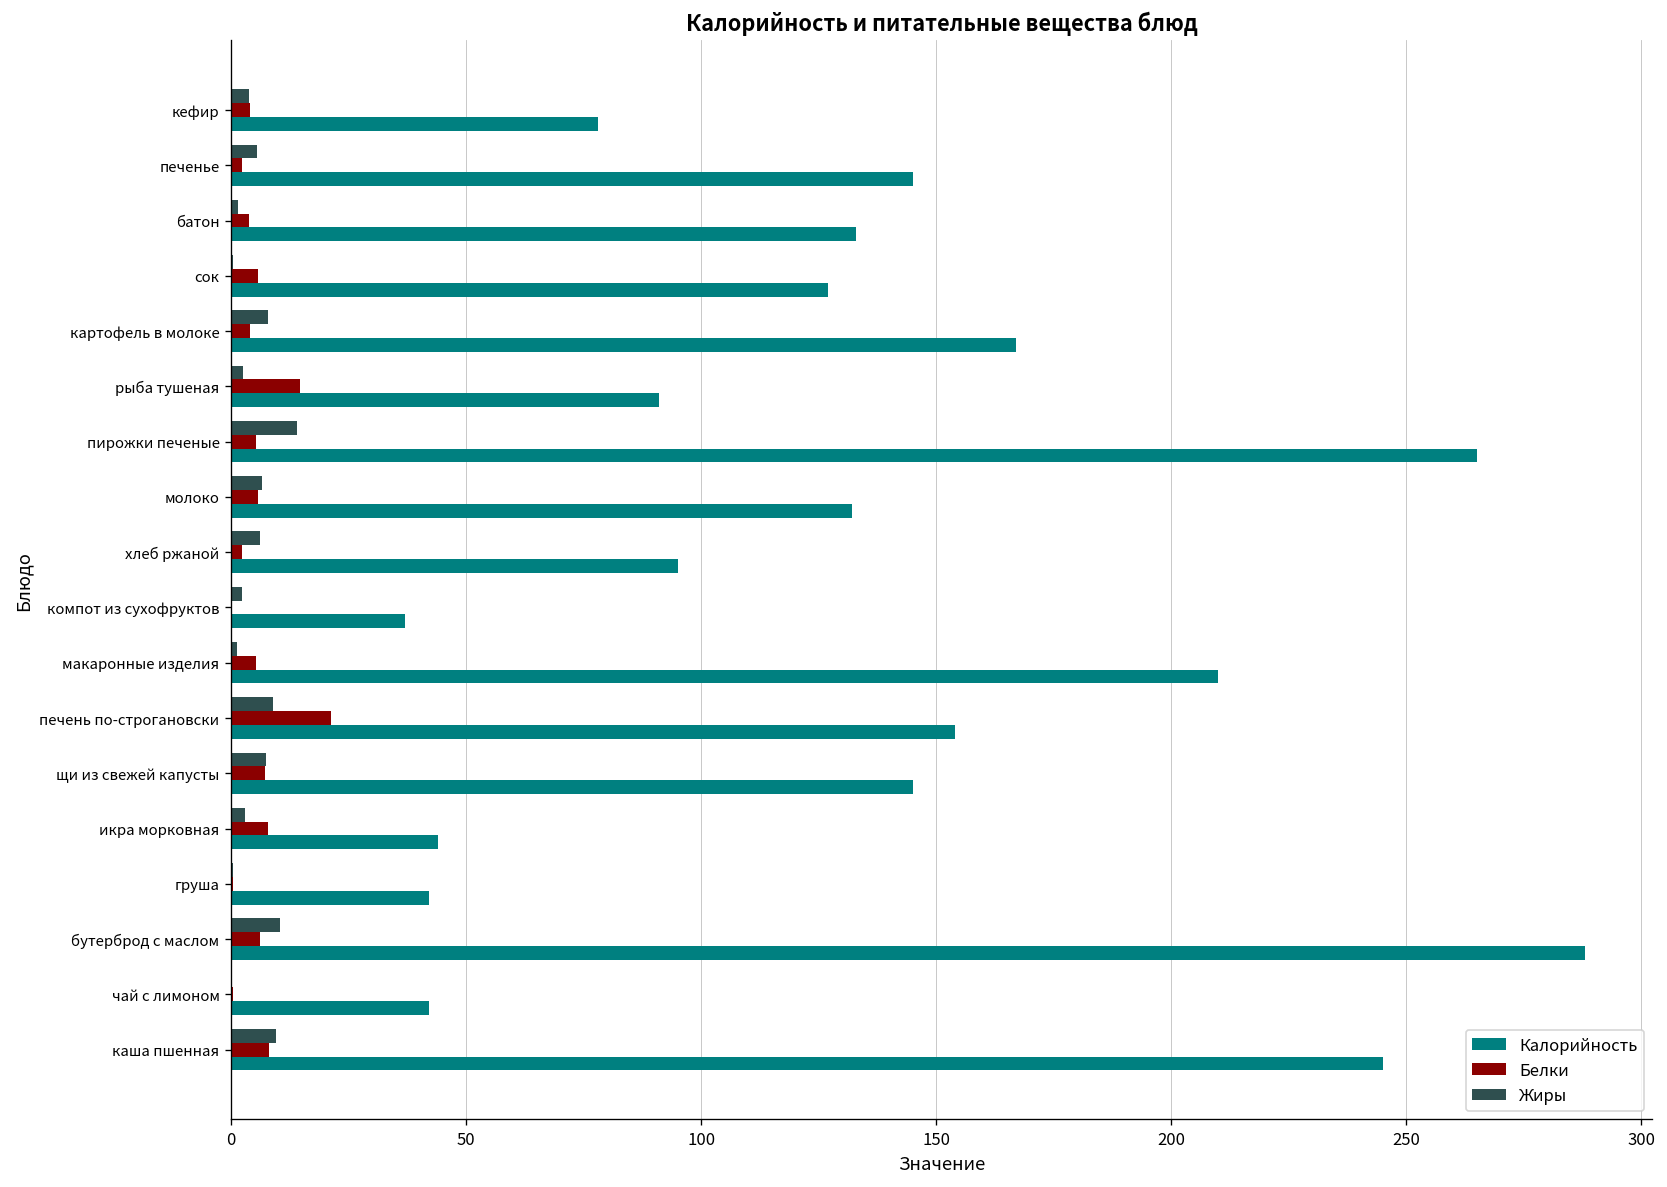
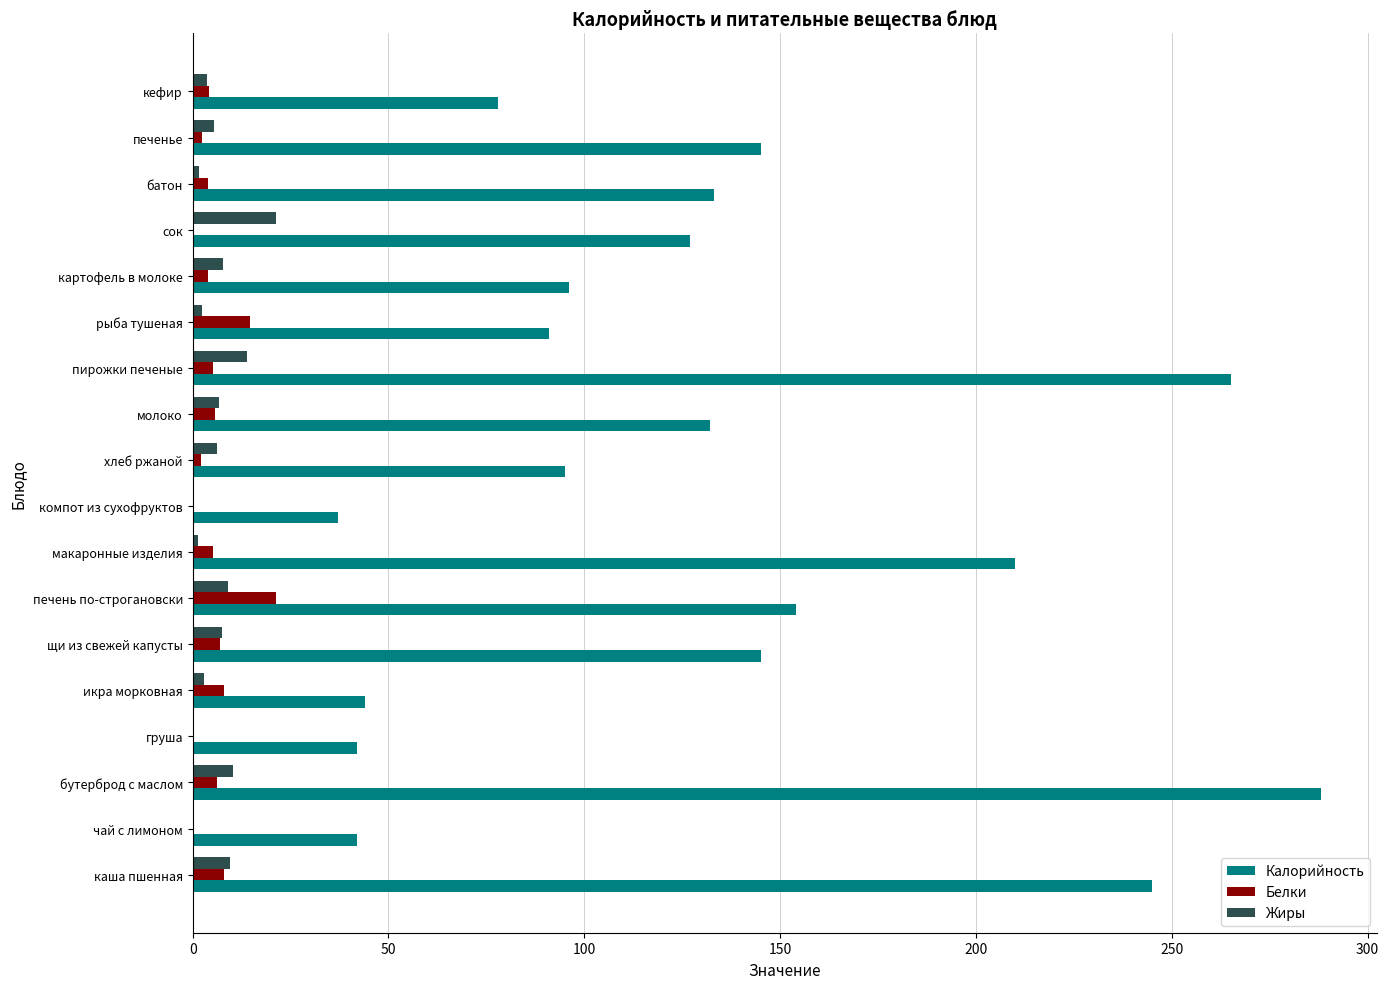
Жиры, сок: 0 -> 21
Белки, сок: 6 -> 0
Калорийность, картофель в молоке: 167 -> 96
Жиры, компот из сухофруктов: 2 -> 0
